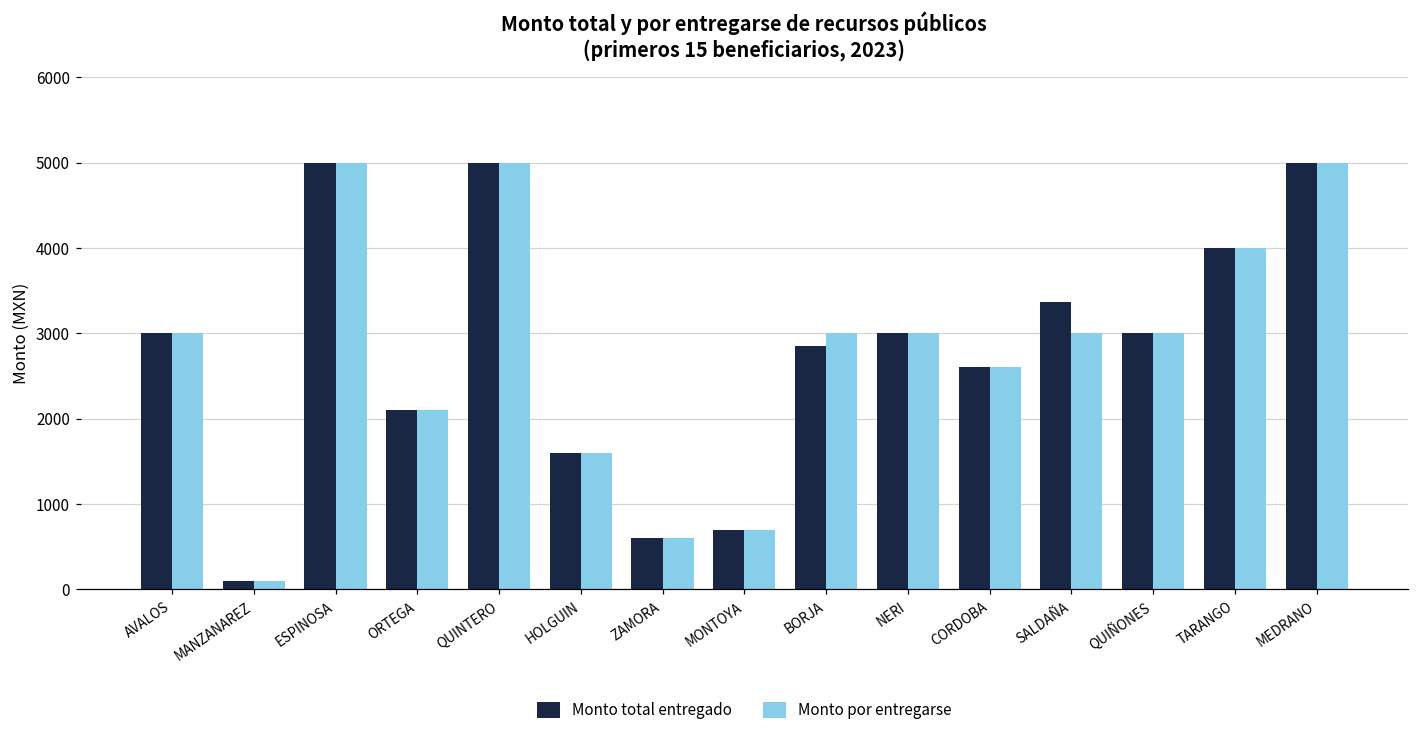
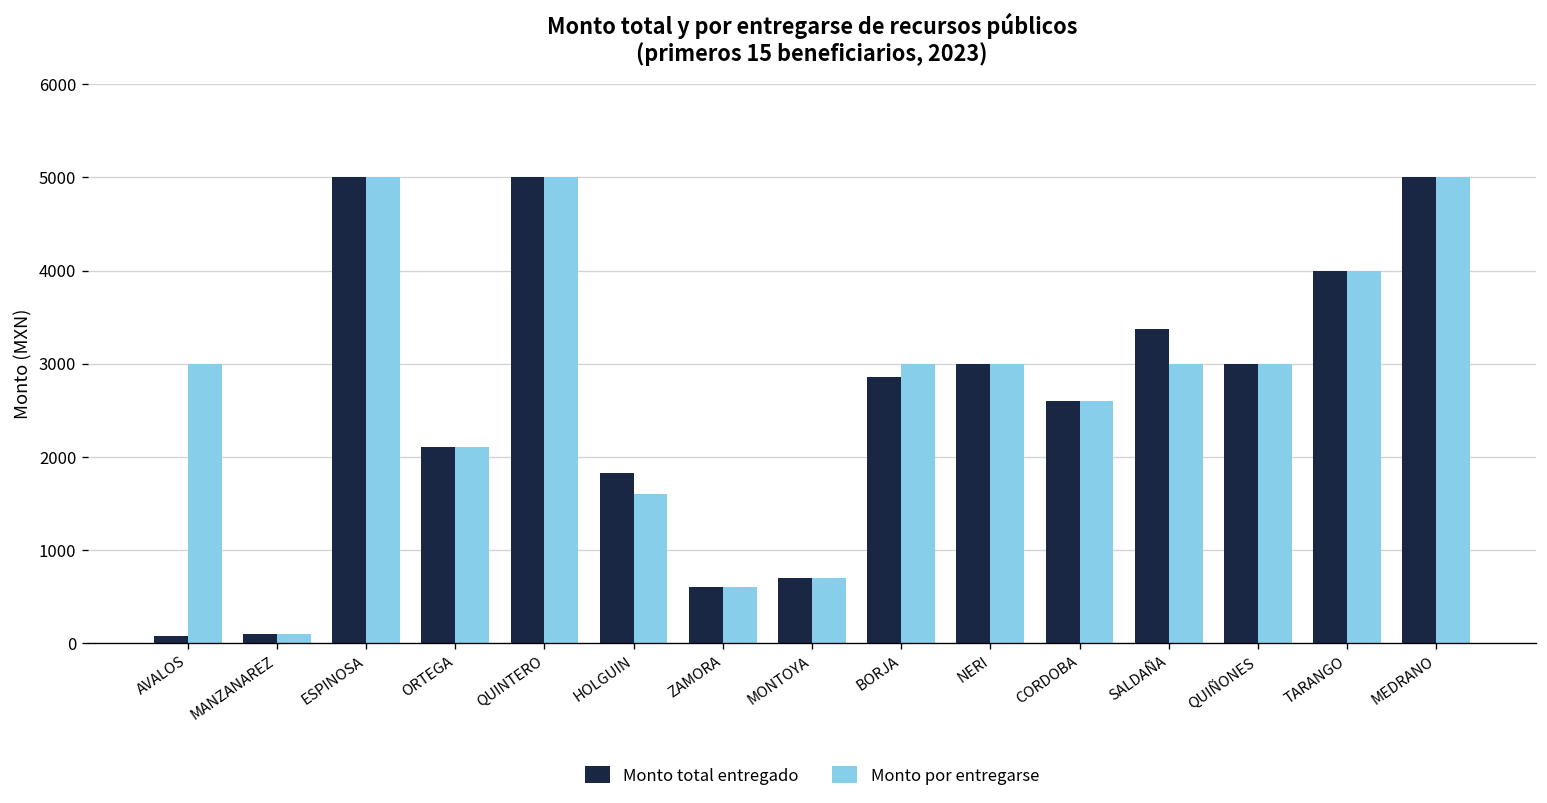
Monto total entregado, AVALOS: 3000 -> 100
Monto total entregado, HOLGUIN: 1600 -> 1800
